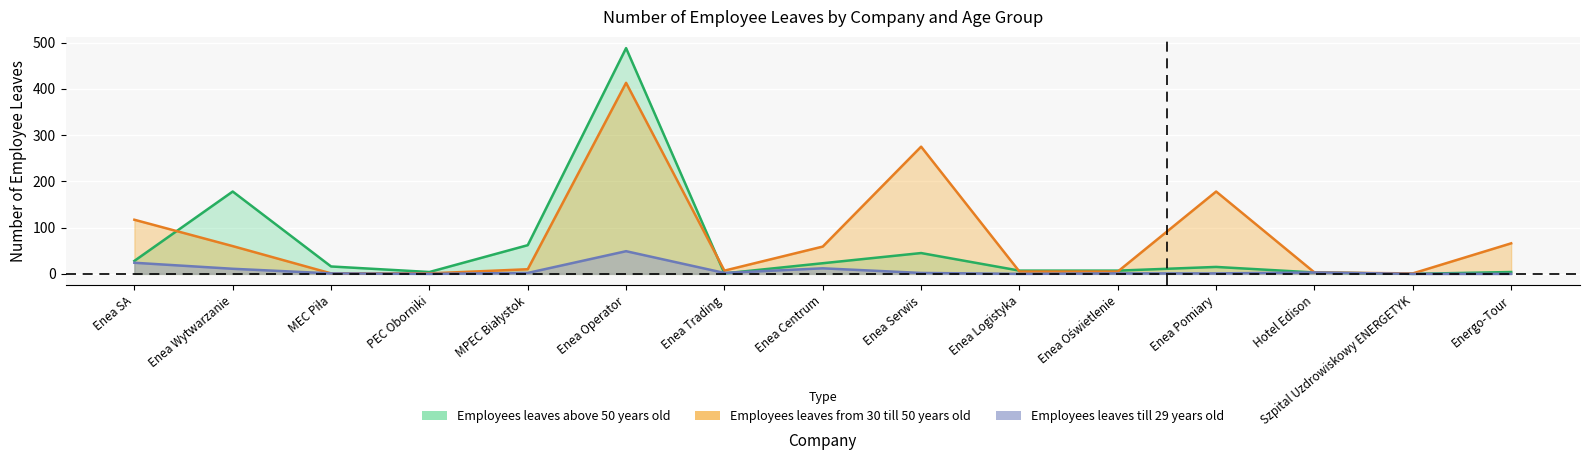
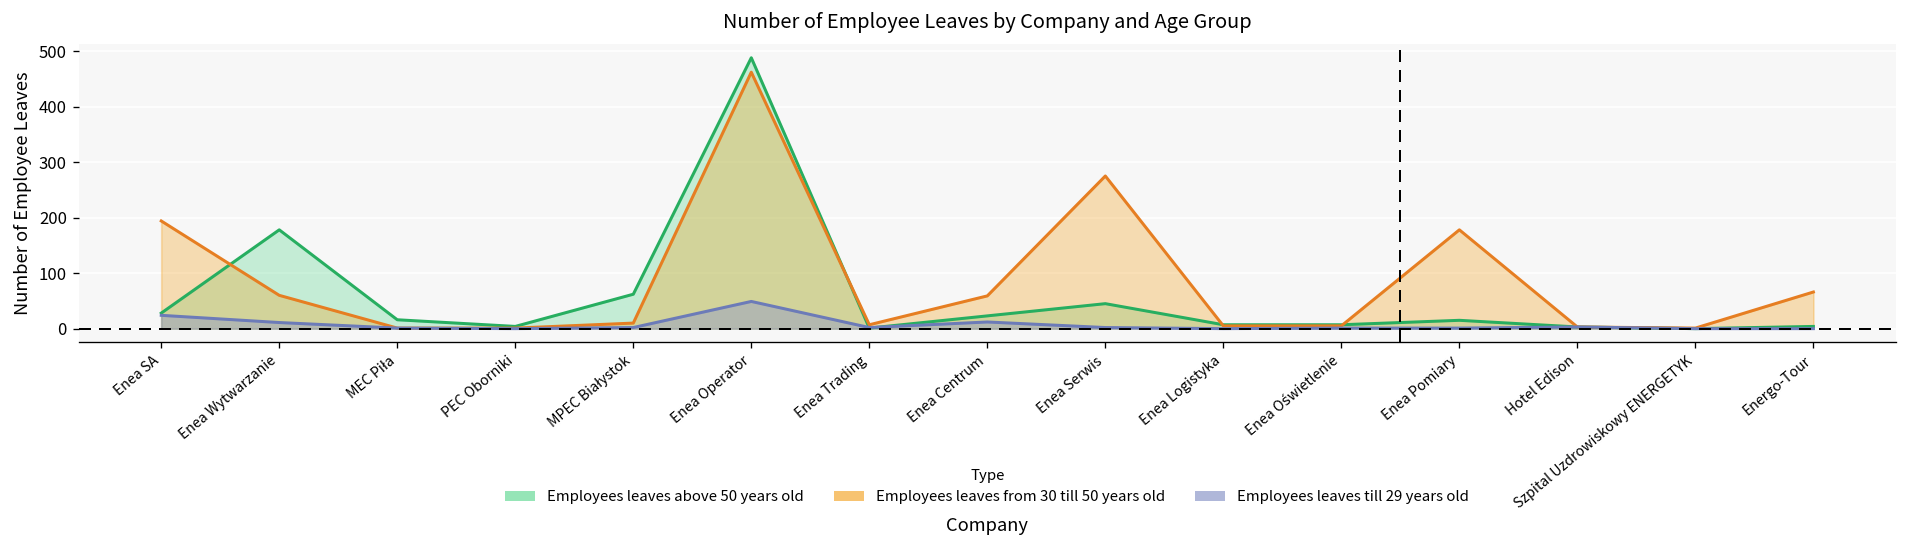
Employees leaves from 30 till 50 years old, Enea SA: 120 -> 190
Employees leaves from 30 till 50 years old, Enea Operator: 410 -> 460
